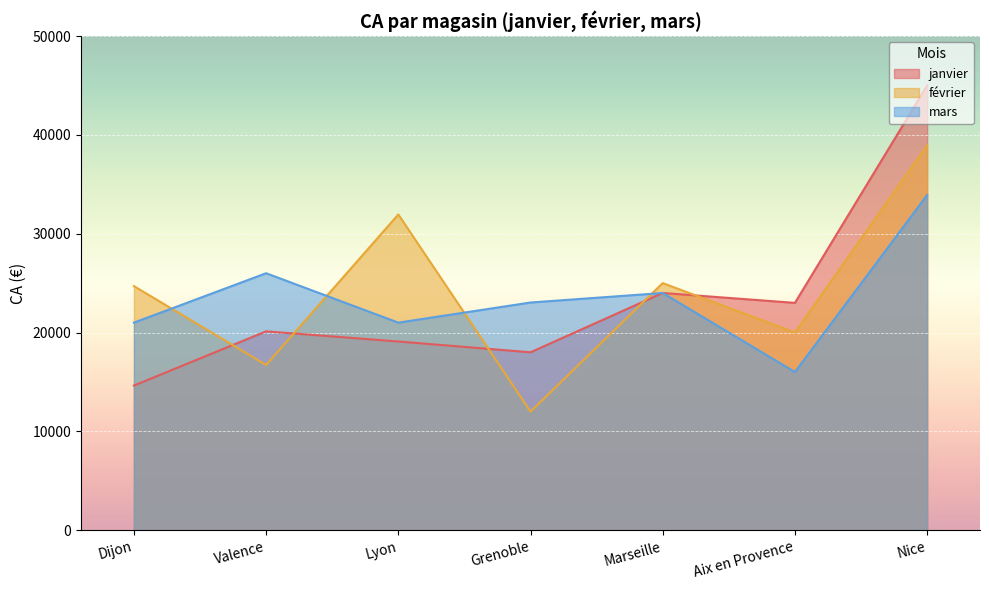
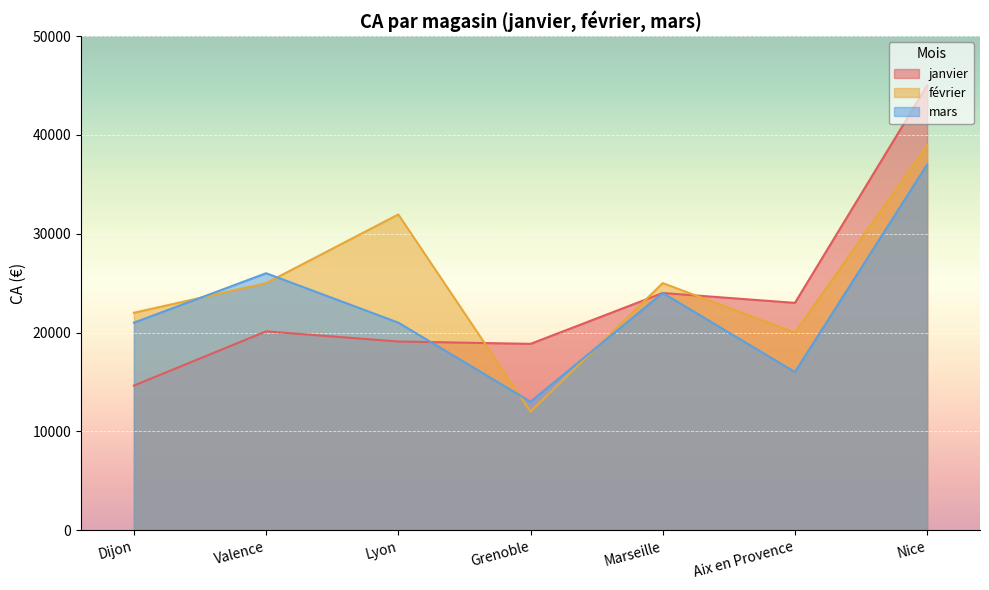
février, Dijon: 25000 -> 22000
février, Valence: 17000 -> 25000
janvier, Grenoble: 18000 -> 19000
mars, Grenoble: 23000 -> 13000
mars, Nice: 34000 -> 37000
